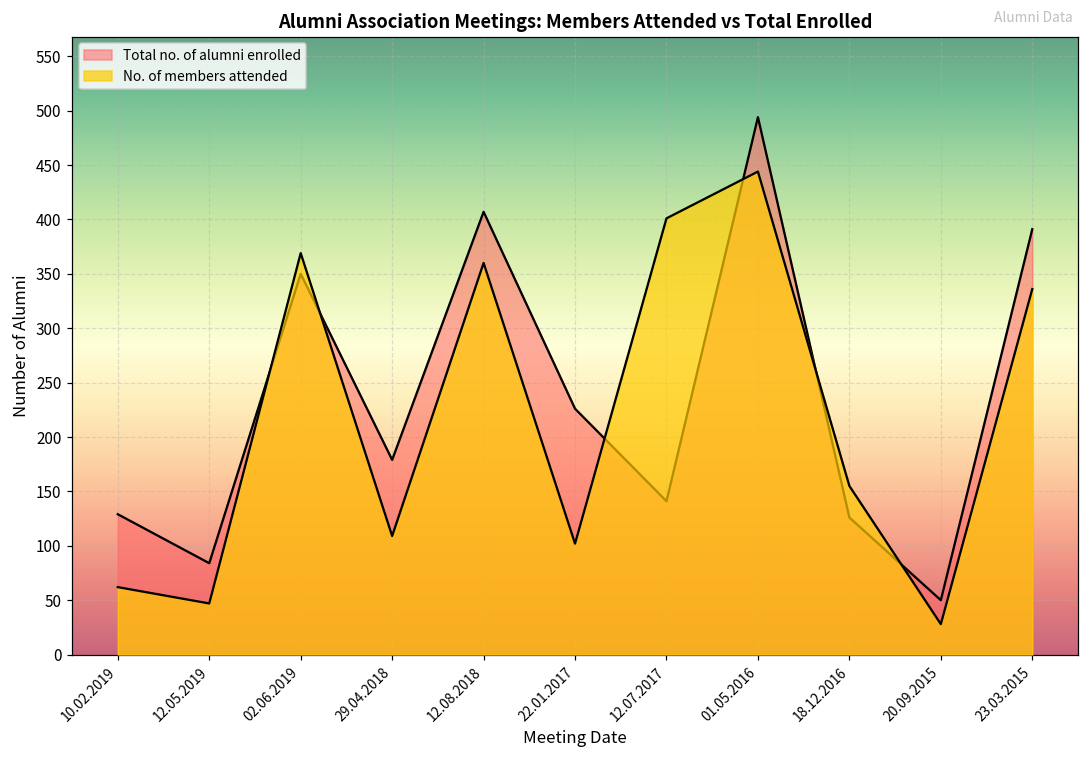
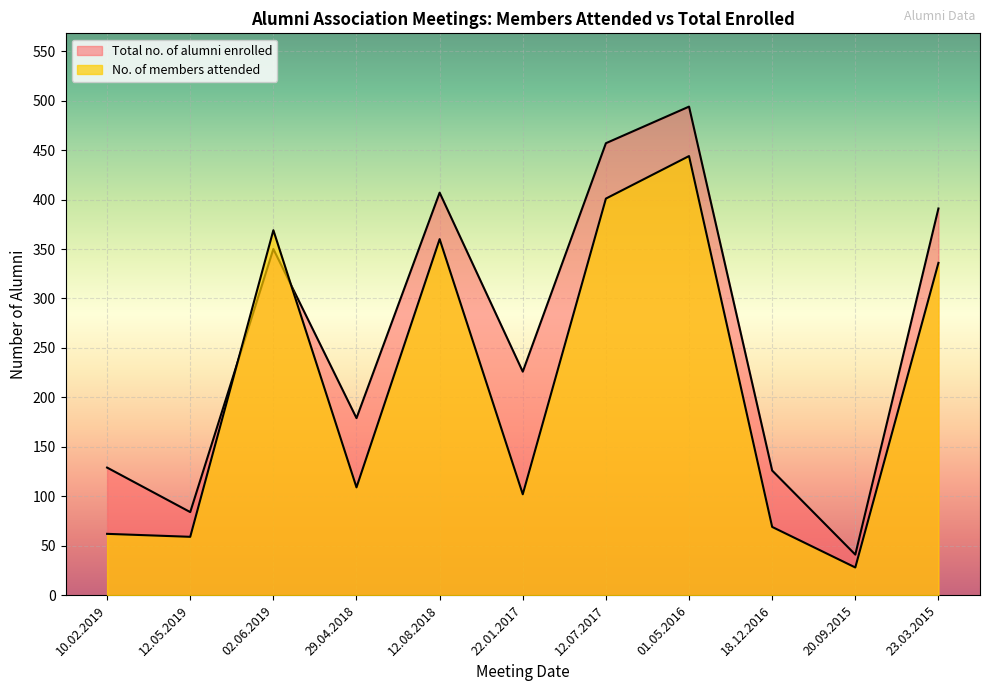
No. of members attended, 12.05.2019: 50 -> 60
Total no. of alumni enrolled, 12.07.2017: 140 -> 460
No. of members attended, 18.12.2016: 160 -> 70
Total no. of alumni enrolled, 20.09.2015: 50 -> 40
